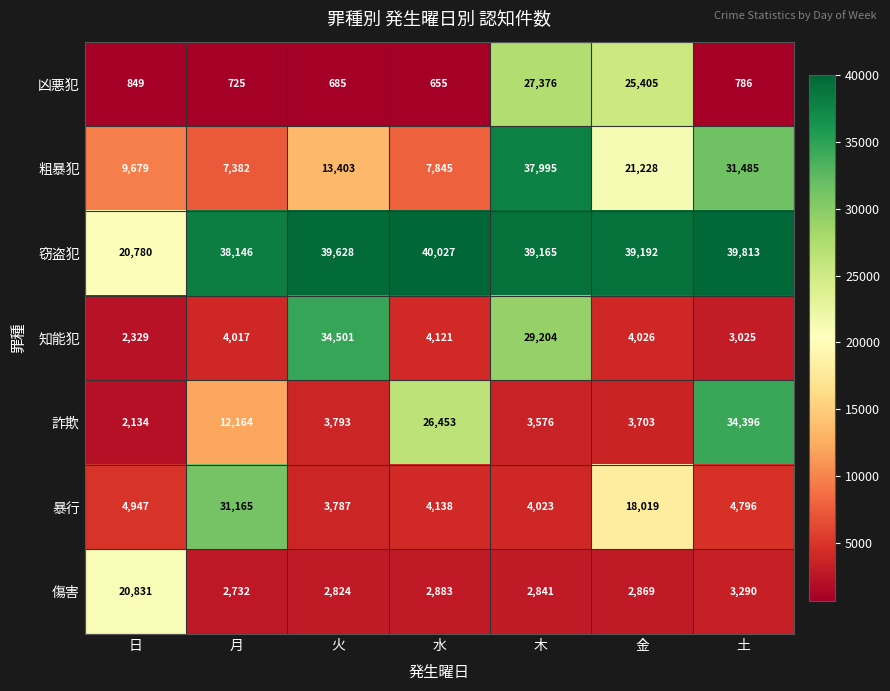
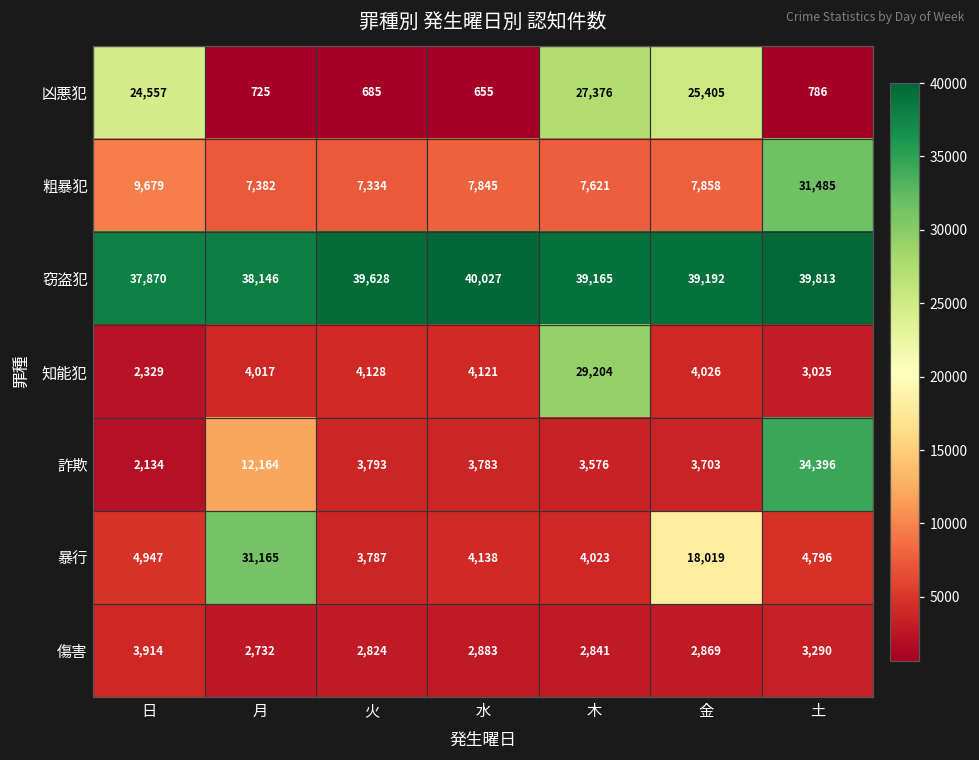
凶悪犯, 日: 849 -> 24,557
粗暴犯, 火: 13,403 -> 7,334
粗暴犯, 木: 37,995 -> 7,621
粗暴犯, 金: 21,228 -> 7,858
窃盗犯, 日: 20,780 -> 37,870
知能犯, 火: 34,501 -> 4,128
詐欺, 水: 26,453 -> 3,783
傷害, 日: 20,831 -> 3,914
